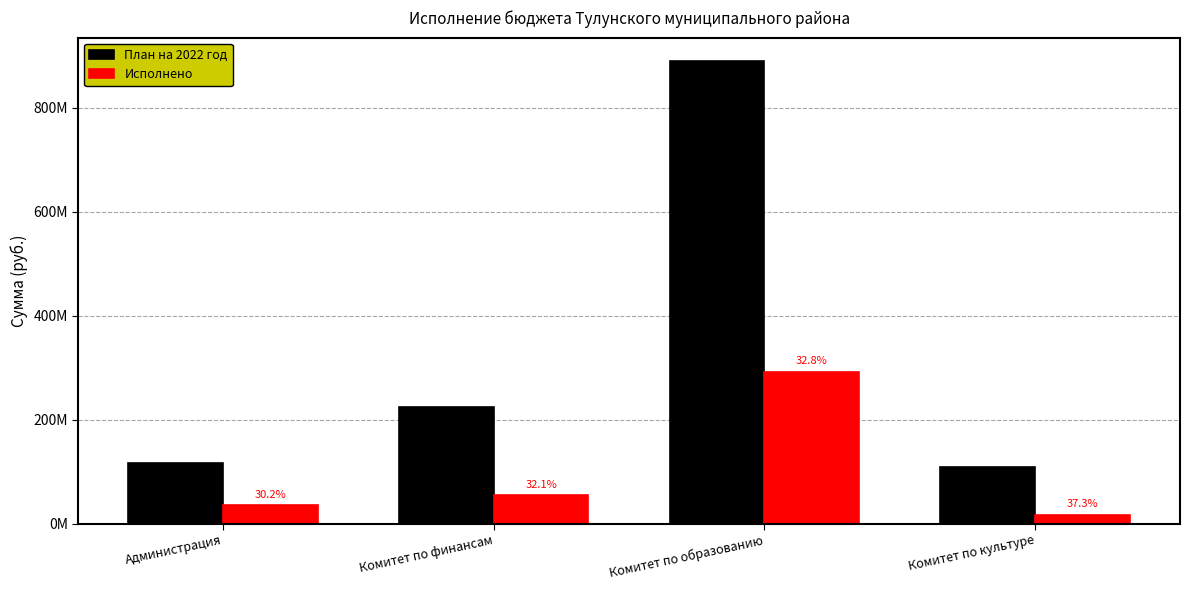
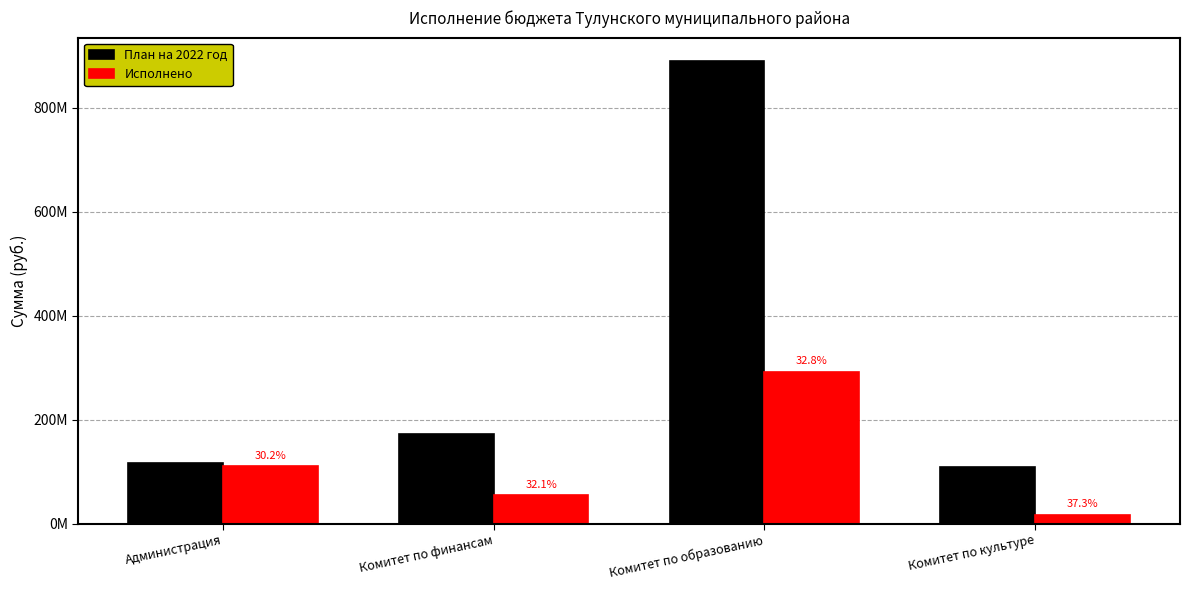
Исполнено, Администрация: 40000000 -> 110000000
План на 2022 год, Комитет по финансам: 220000000 -> 170000000
